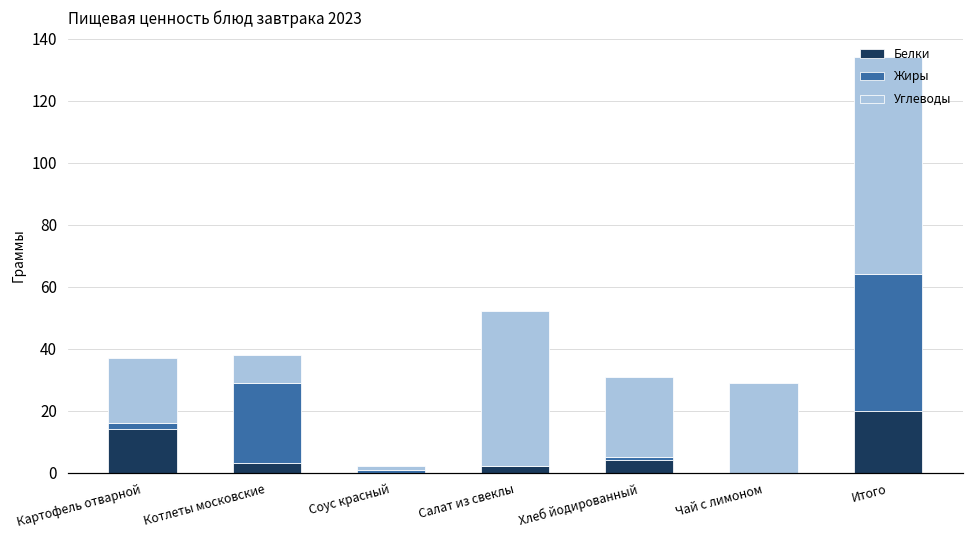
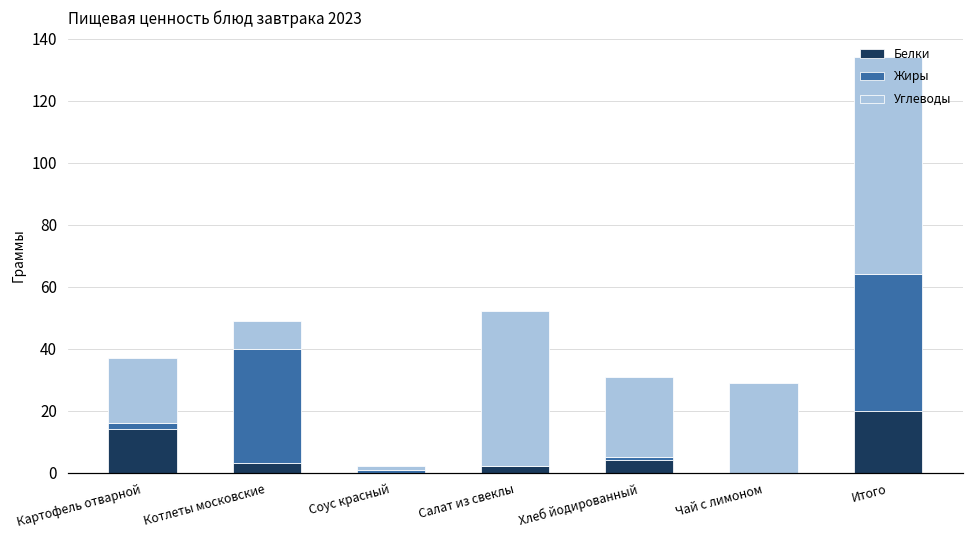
Жиры, Котлеты московские: 26 -> 37
